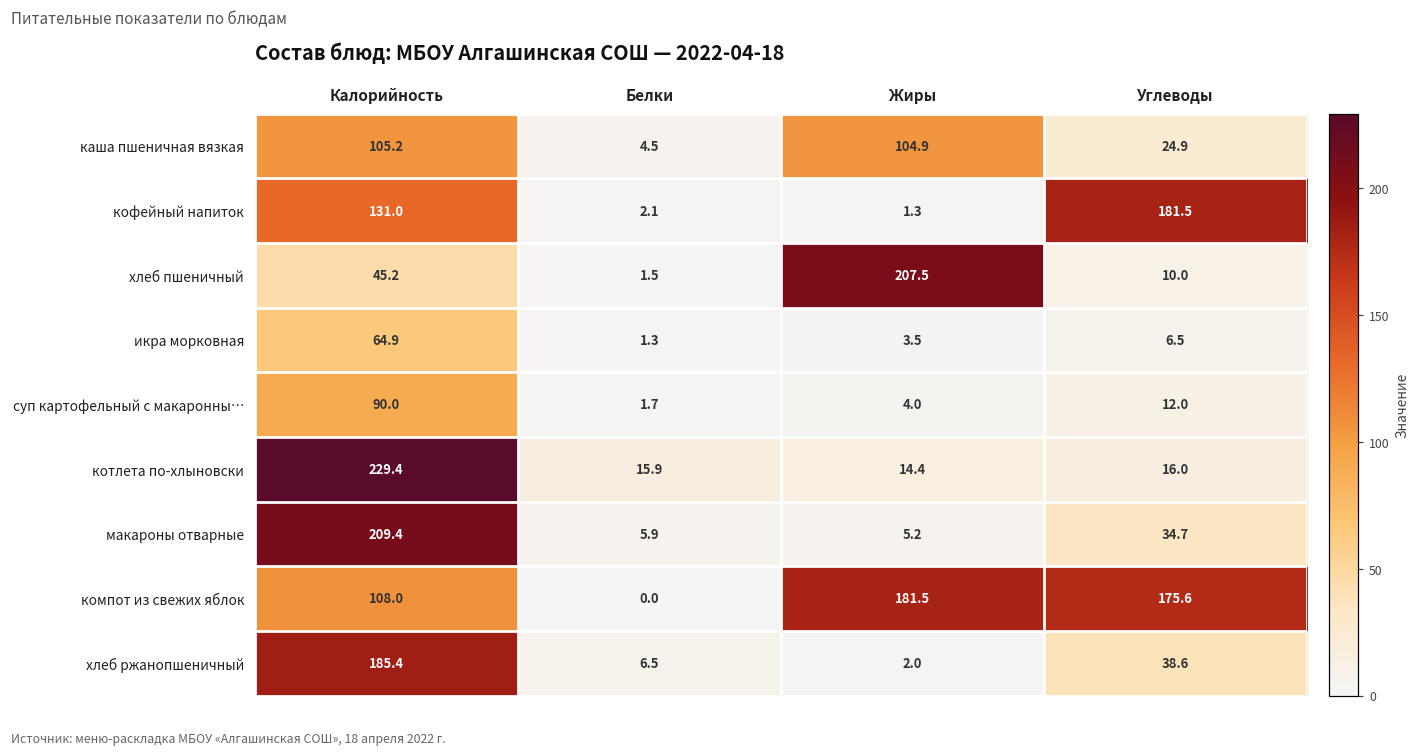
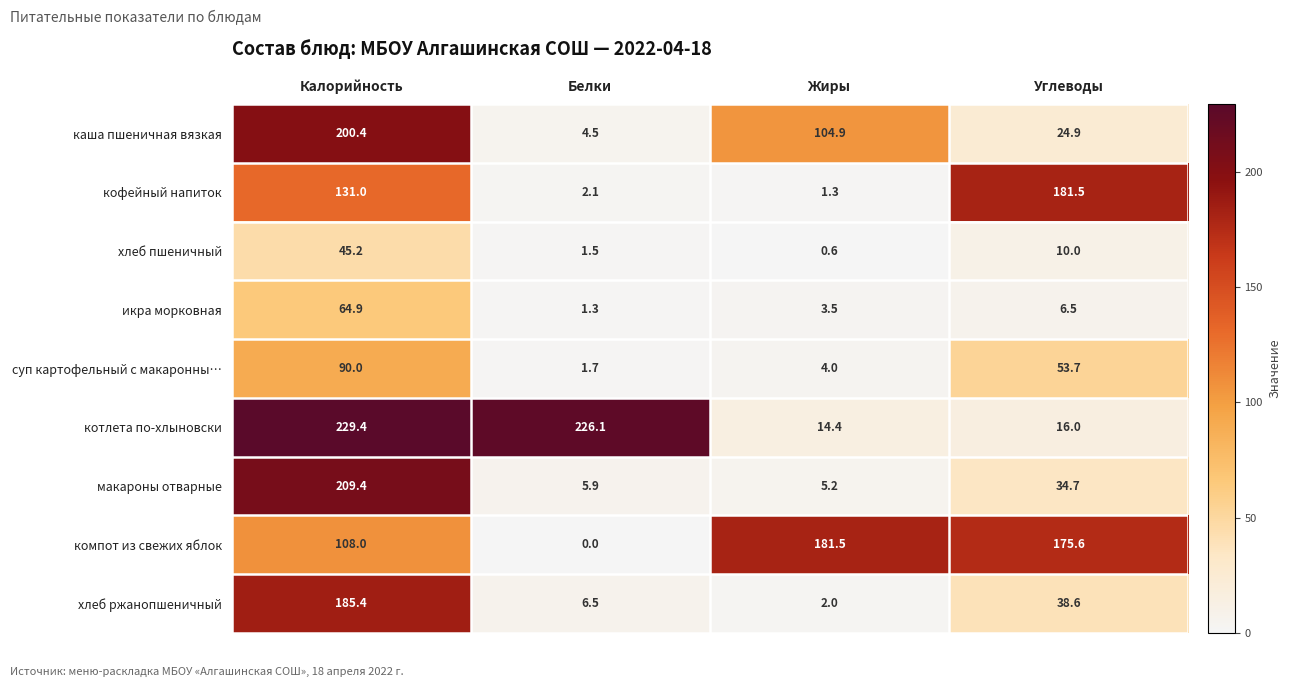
каша пшеничная вязкая, Калорийность: 105.2 -> 200.4
хлеб пшеничный, Жиры: 207.5 -> 0.6
суп картофельный с макаронны…, Углеводы: 12.0 -> 53.7
котлета по-хлыновски, Белки: 15.9 -> 226.1
